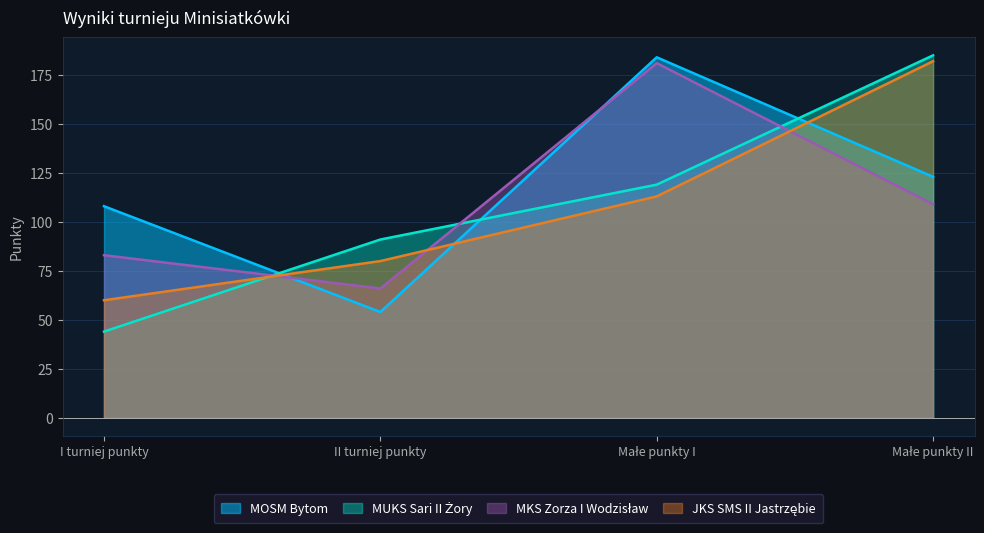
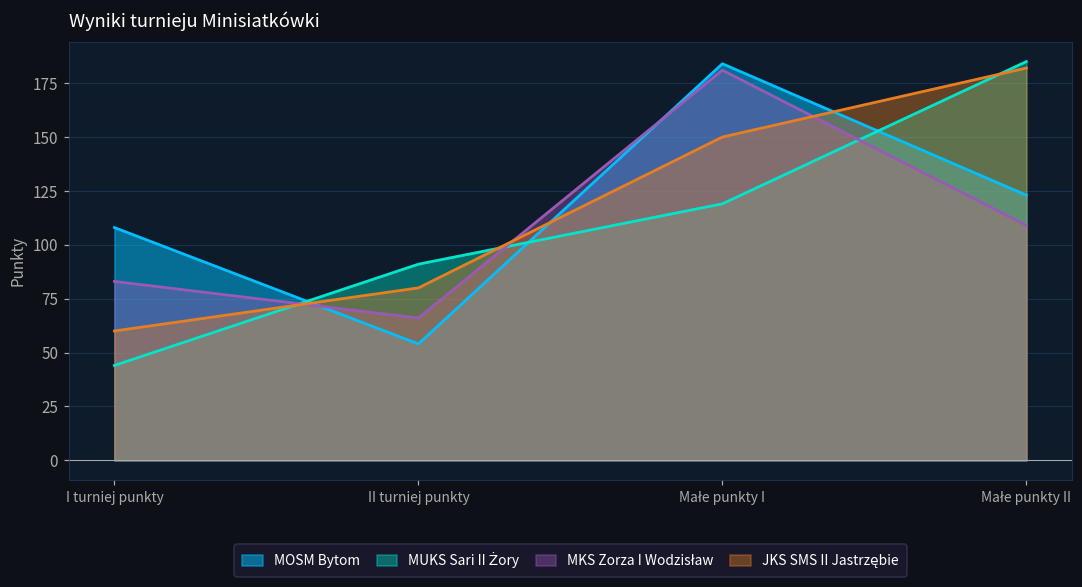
JKS SMS II Jastrzębie, Małe punkty I: 113 -> 150
